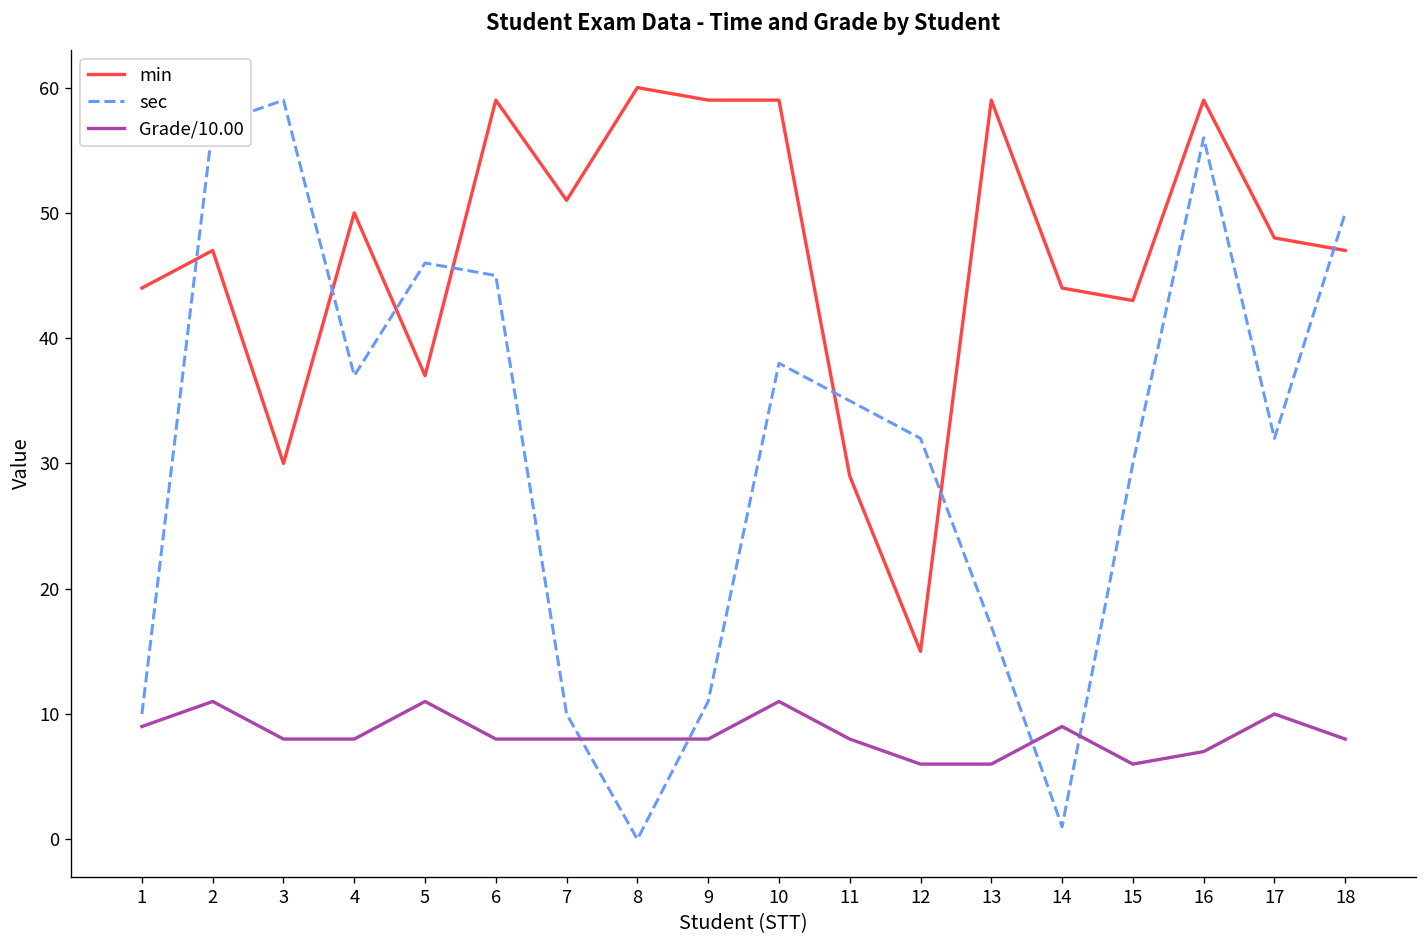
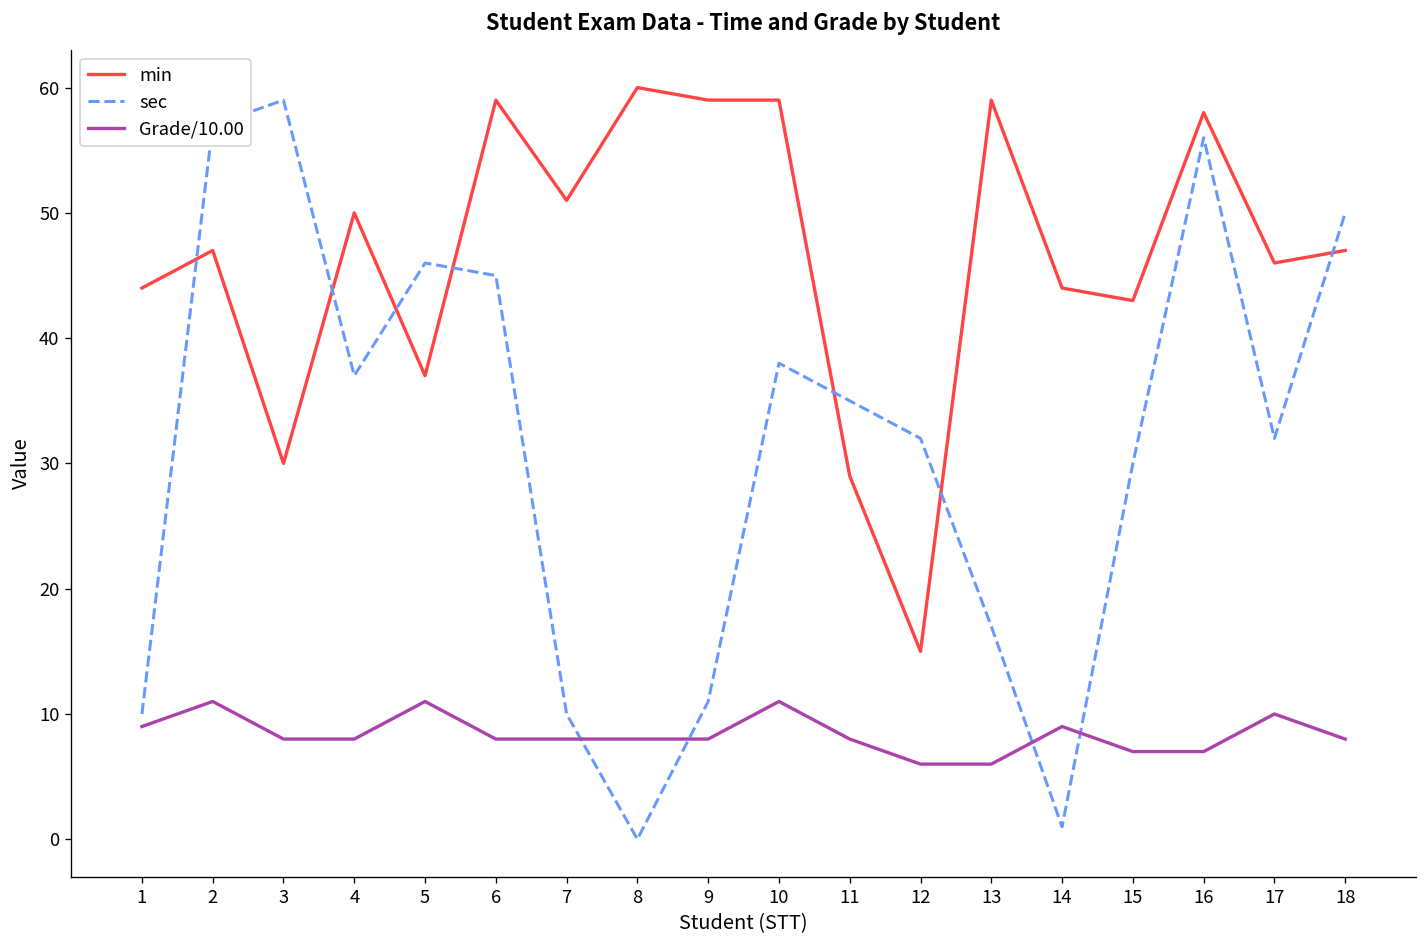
Grade/10.00, 15: 6 -> 7
min, 16: 59 -> 58
min, 17: 48 -> 46
